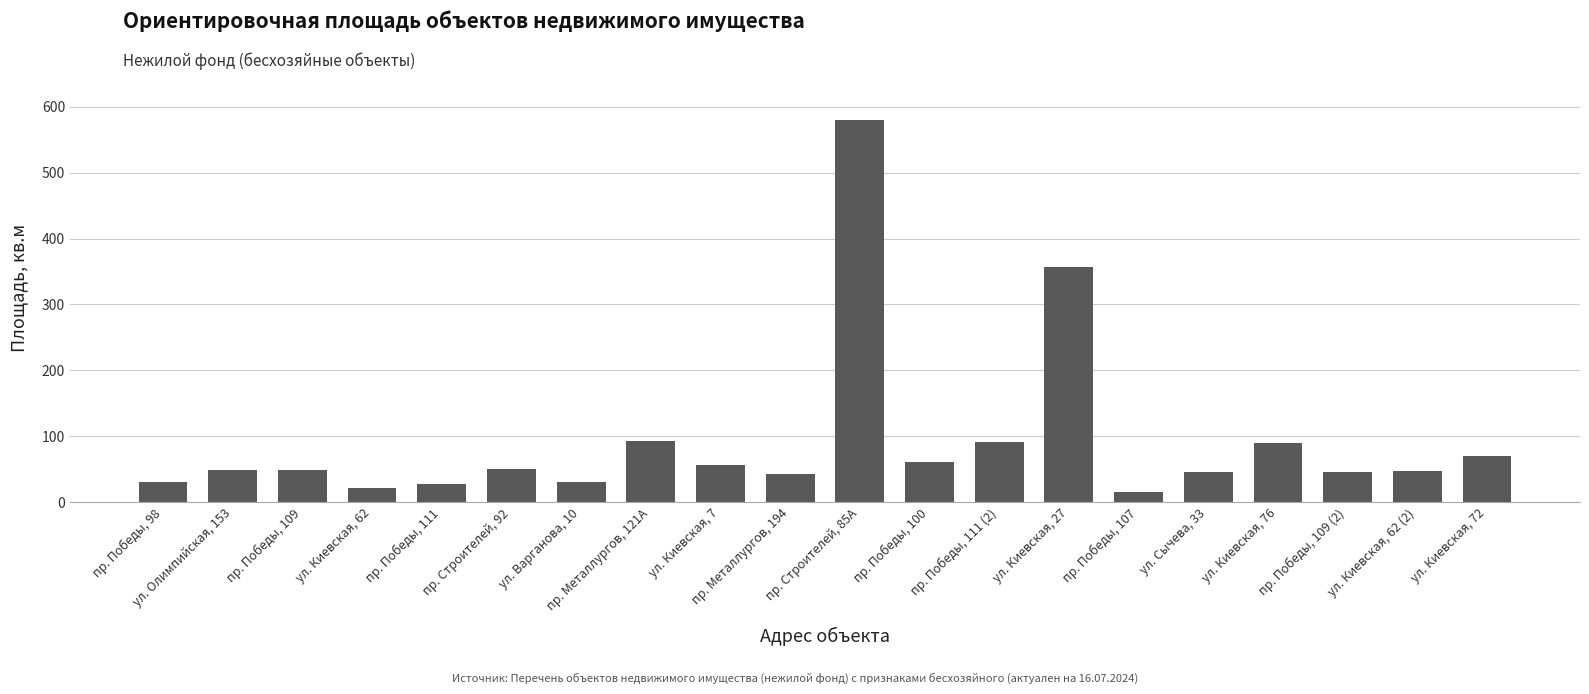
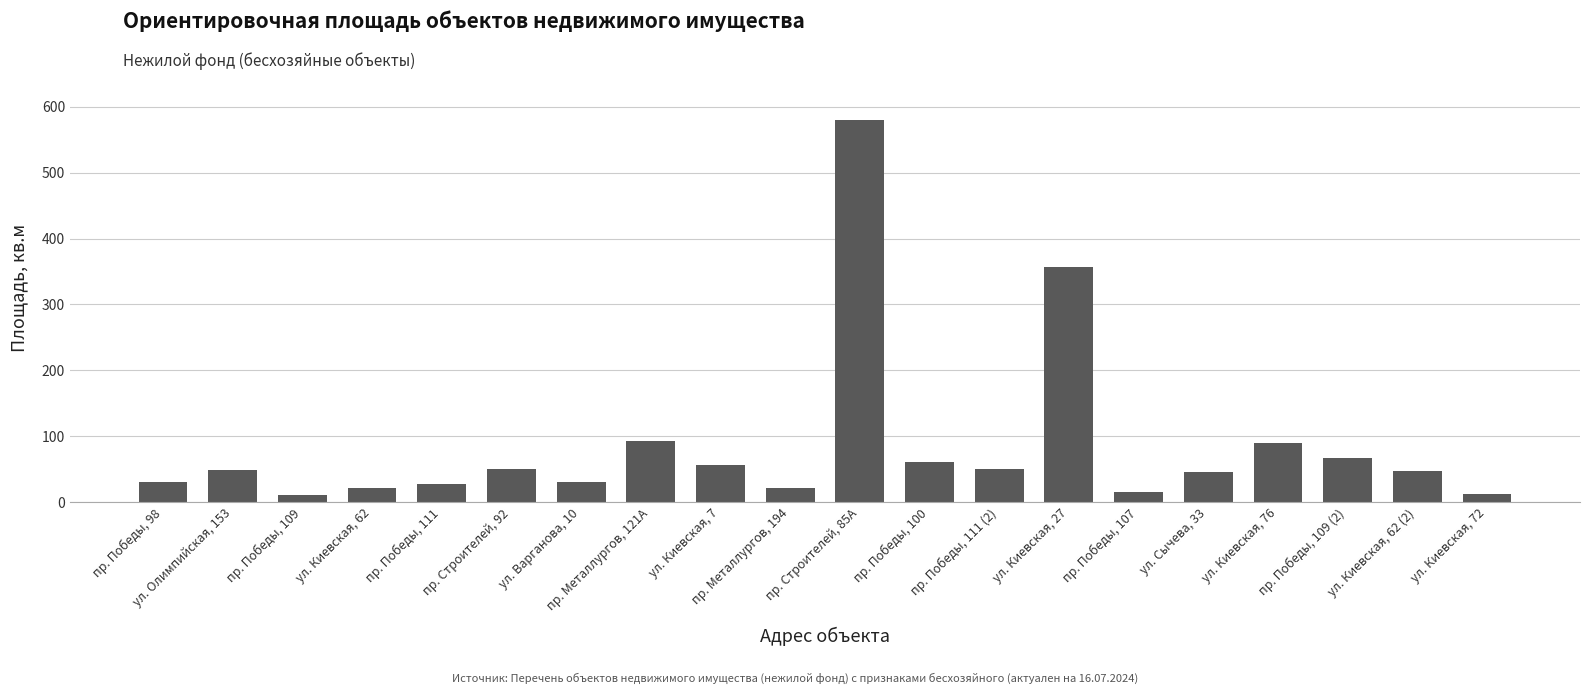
пр. Победы, 109: 50 -> 10
пр. Металлургов, 194: 40 -> 20
пр. Победы, 111 (2): 90 -> 50
пр. Победы, 109 (2): 50 -> 70
ул. Киевская, 72: 70 -> 10
